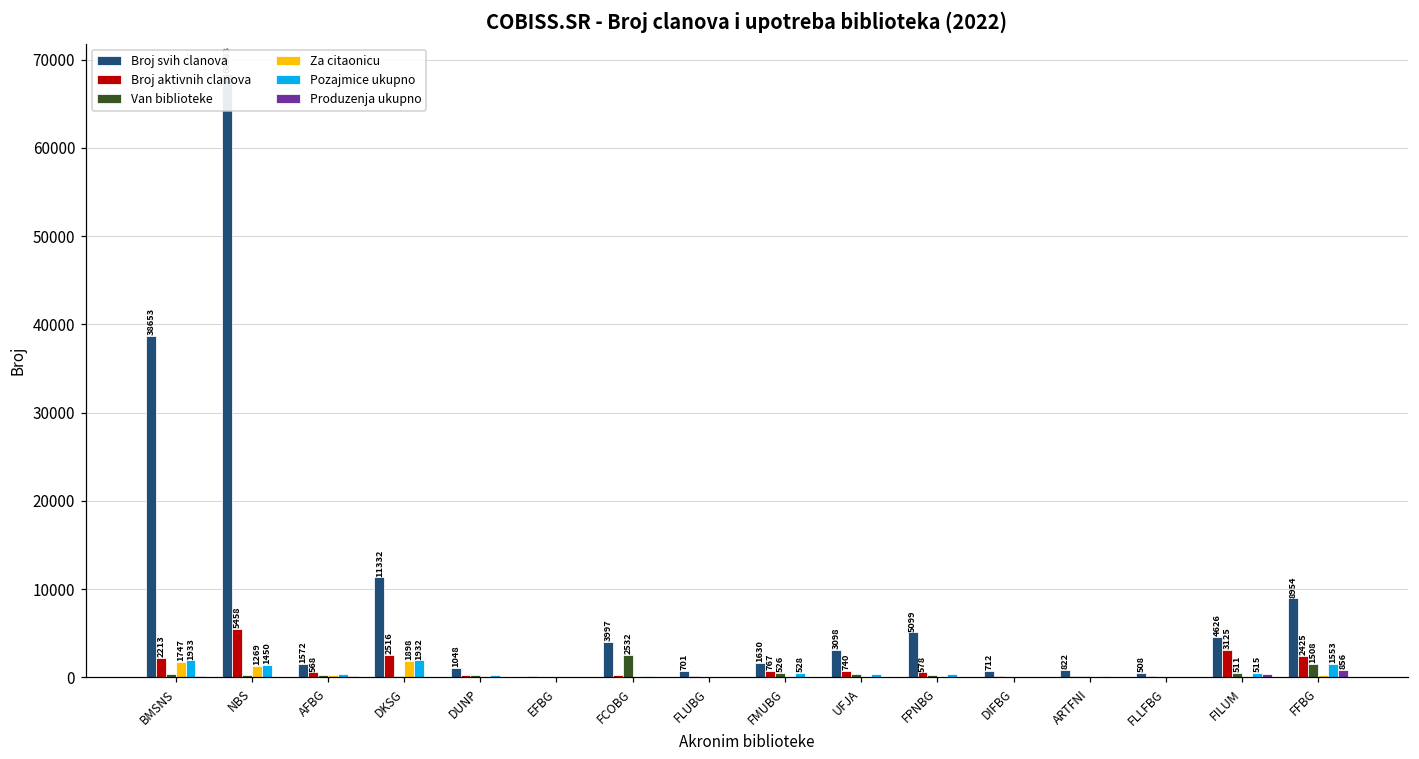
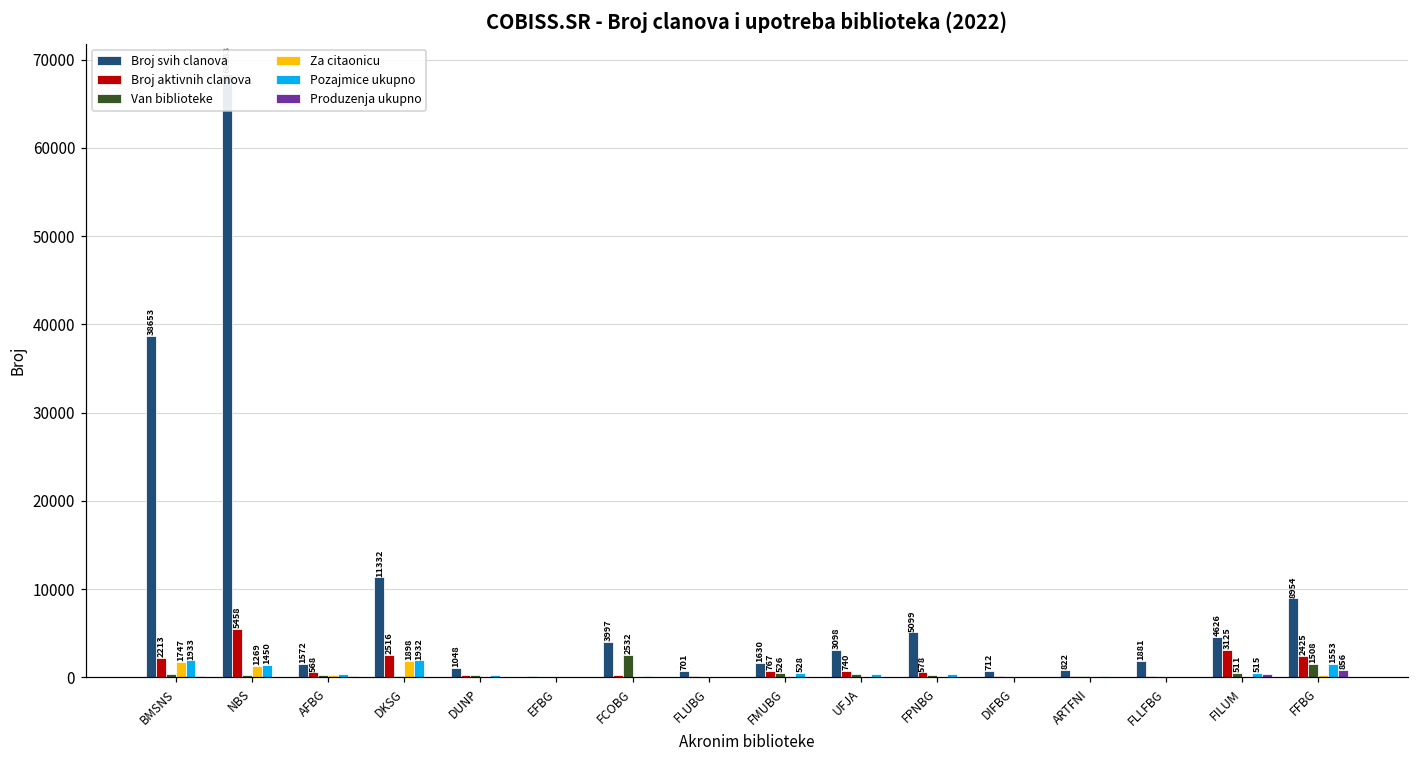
Broj svih clanova, FLLFBG: 508 -> 1881
